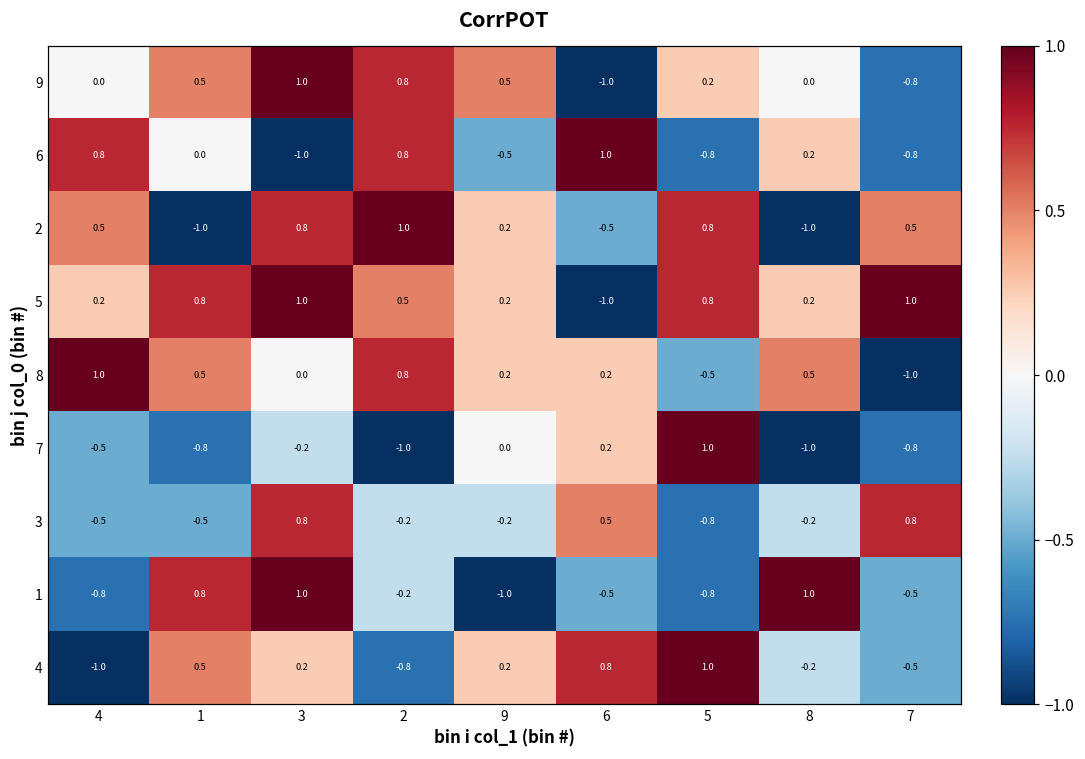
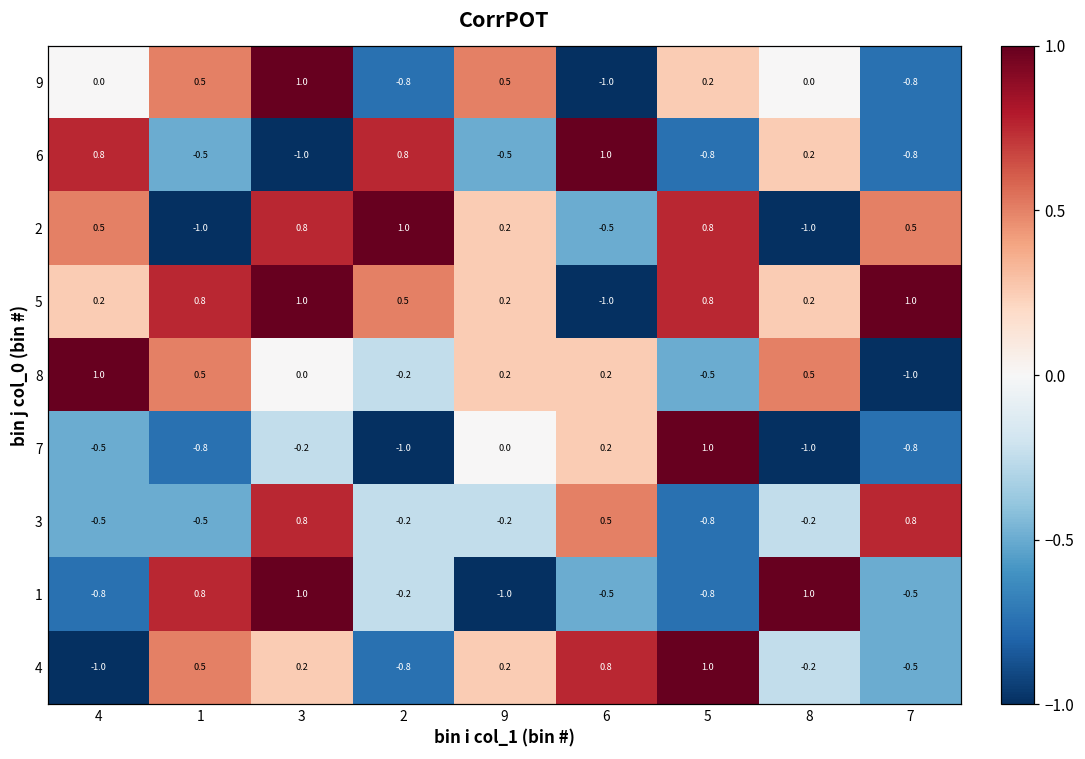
9, 2: 0.8 -> -0.8
6, 1: 0.0 -> -0.5
8, 2: 0.8 -> -0.2
